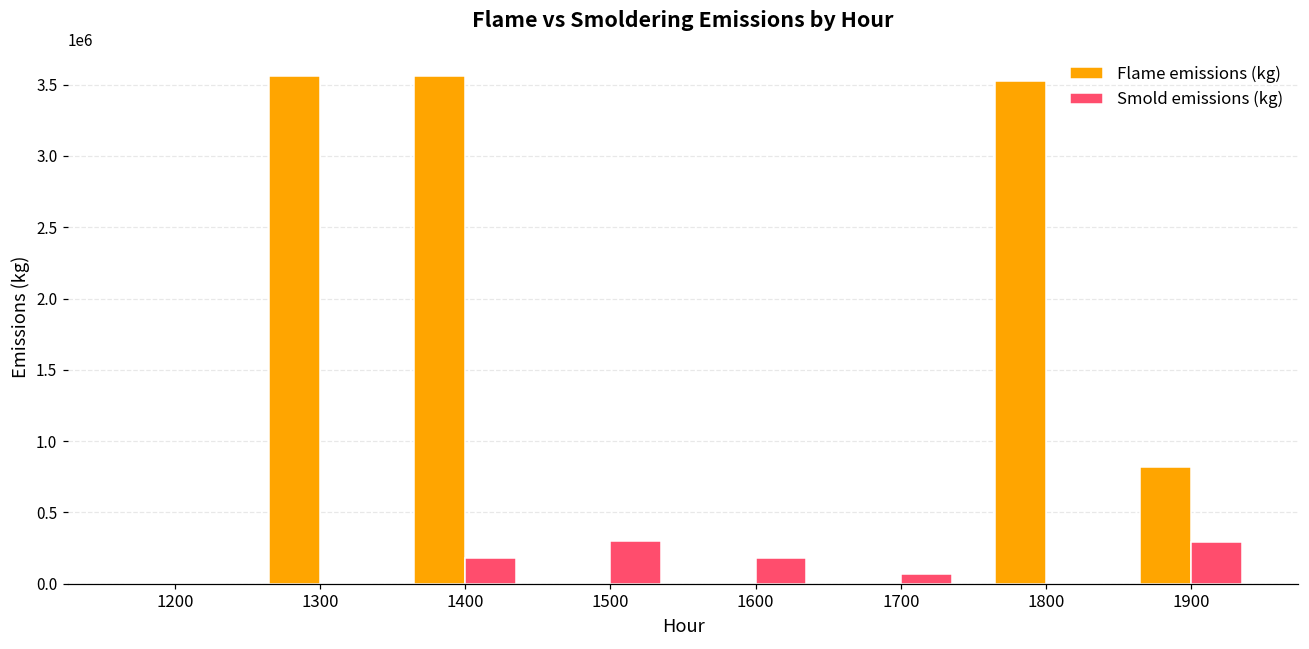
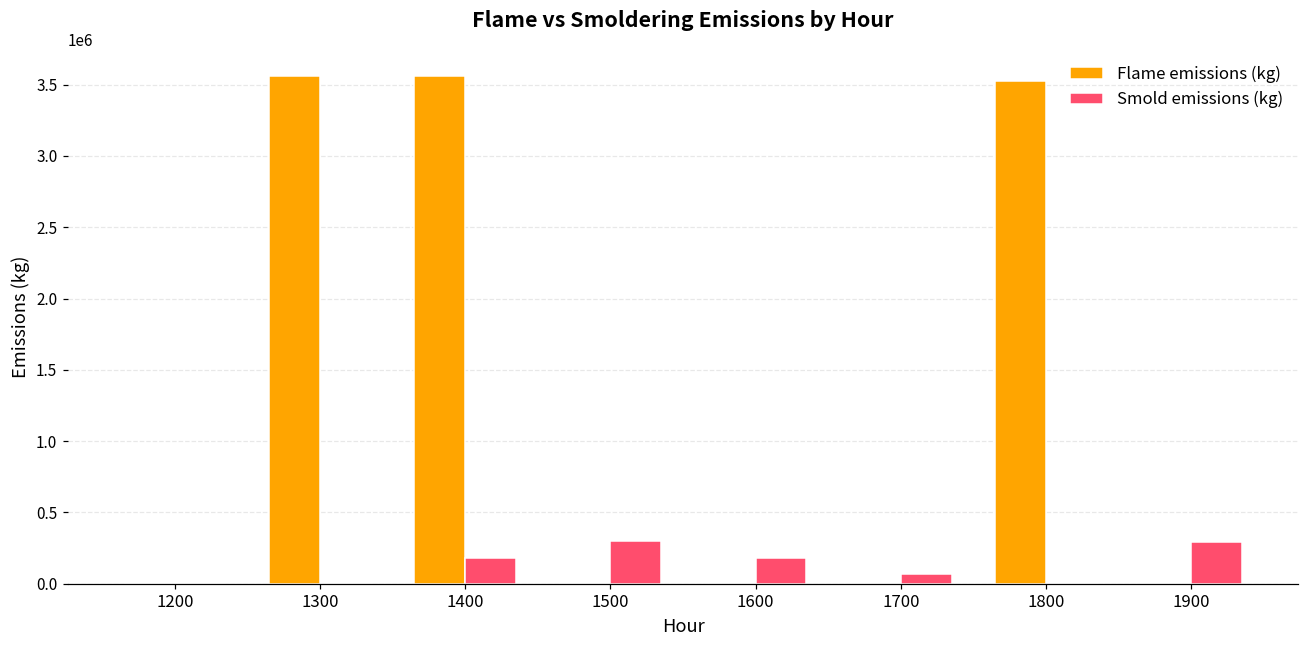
Flame emissions (kg), 1900: 820000 -> 0
